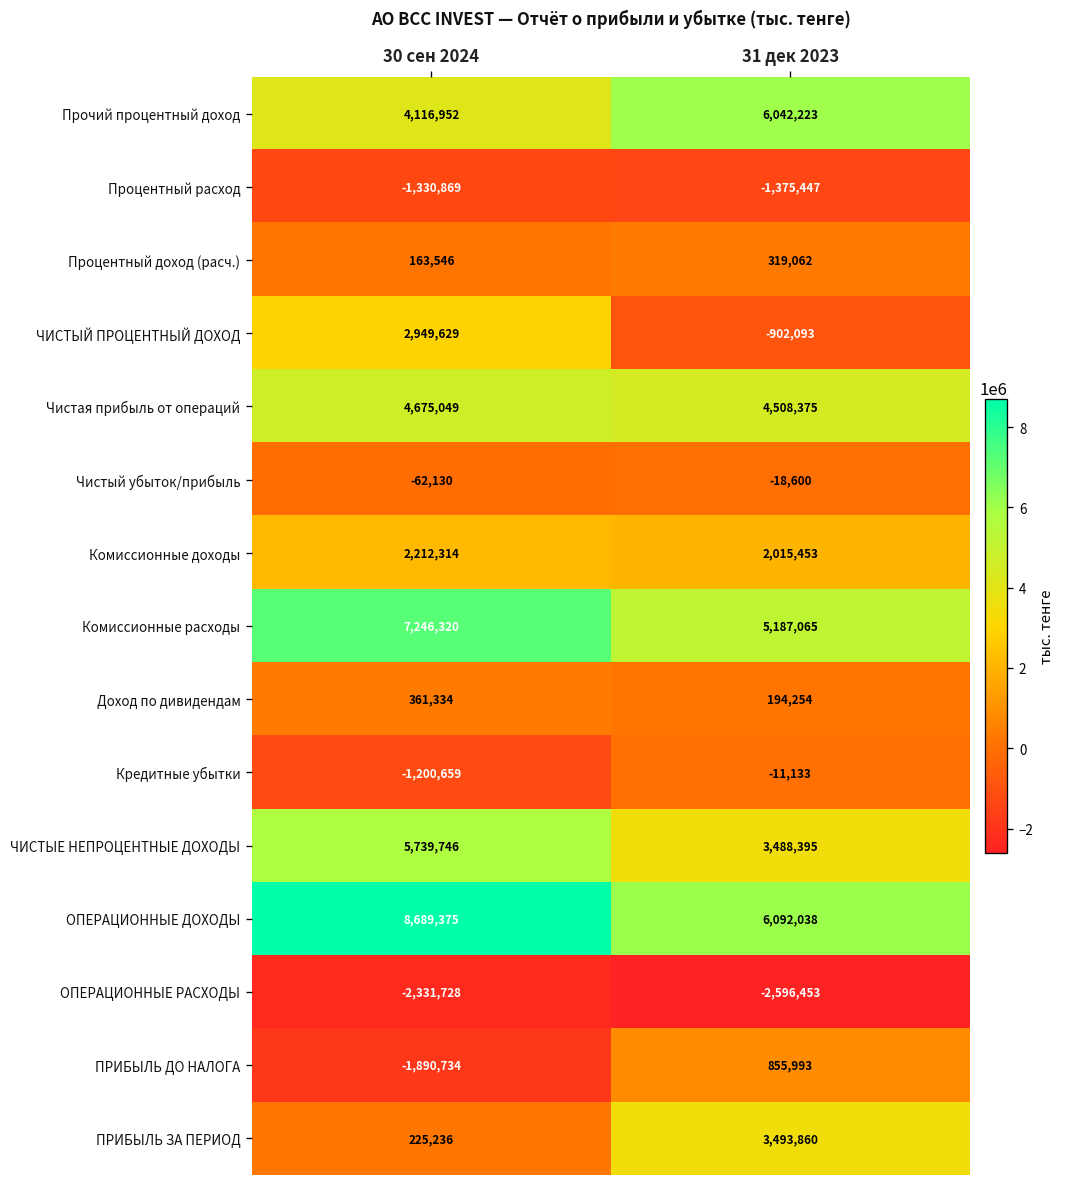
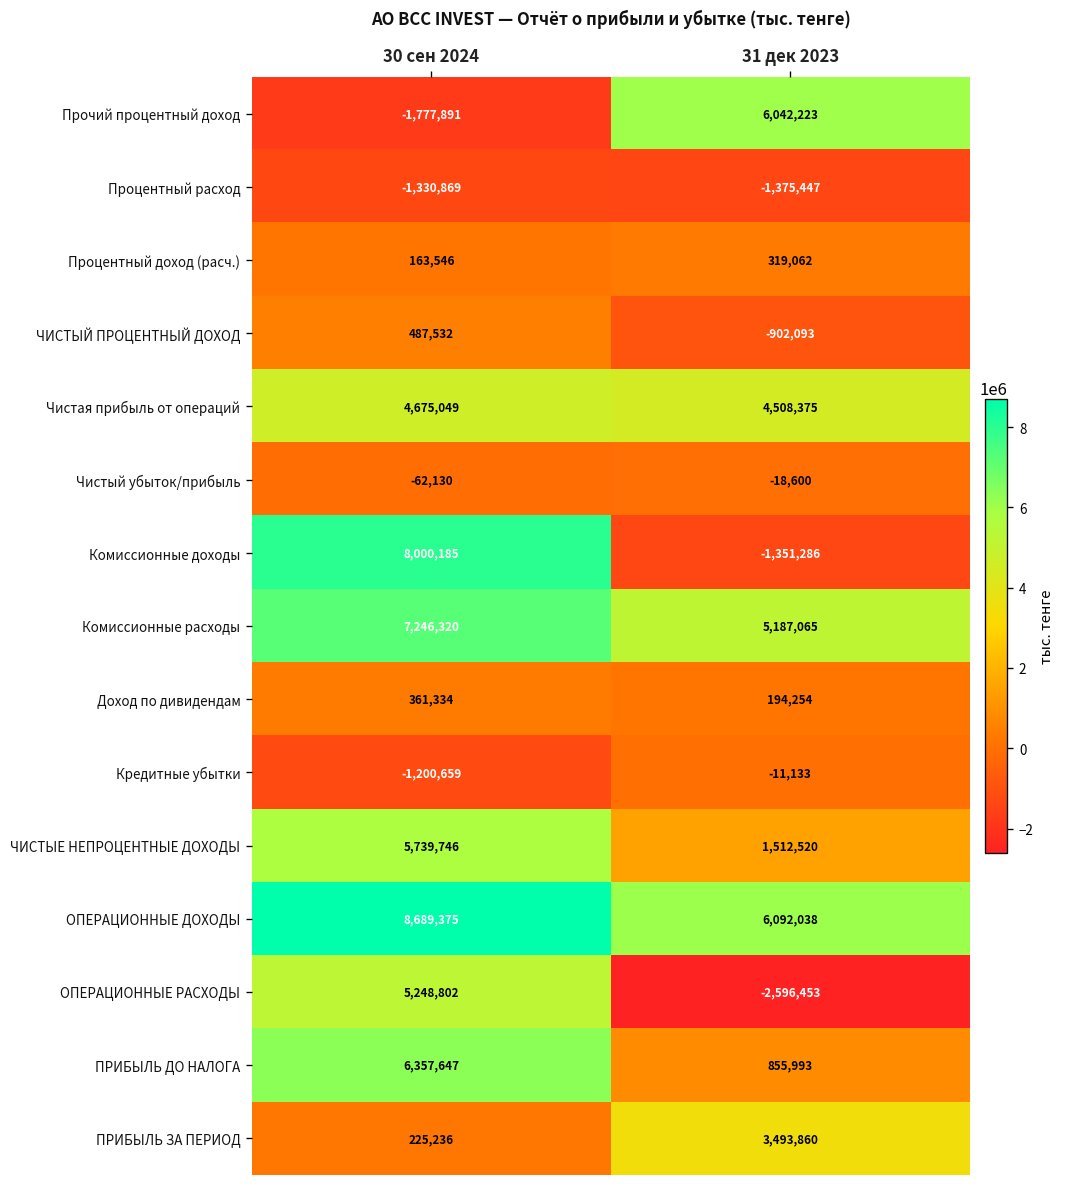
Прочий процентный доход, 30 сен 2024: 4,116,952 -> -1,777,891
ЧИСТЫЙ ПРОЦЕНТНЫЙ ДОХОД, 30 сен 2024: 2,949,629 -> 487,532
Комиссионные доходы, 30 сен 2024: 2,212,314 -> 8,000,185
Комиссионные доходы, 31 дек 2023: 2,015,453 -> -1,351,286
ЧИСТЫЕ НЕПРОЦЕНТНЫЕ ДОХОДЫ, 31 дек 2023: 3,488,395 -> 1,512,520
ОПЕРАЦИОННЫЕ РАСХОДЫ, 30 сен 2024: -2,331,728 -> 5,248,802
ПРИБЫЛЬ ДО НАЛОГА, 30 сен 2024: -1,890,734 -> 6,357,647
